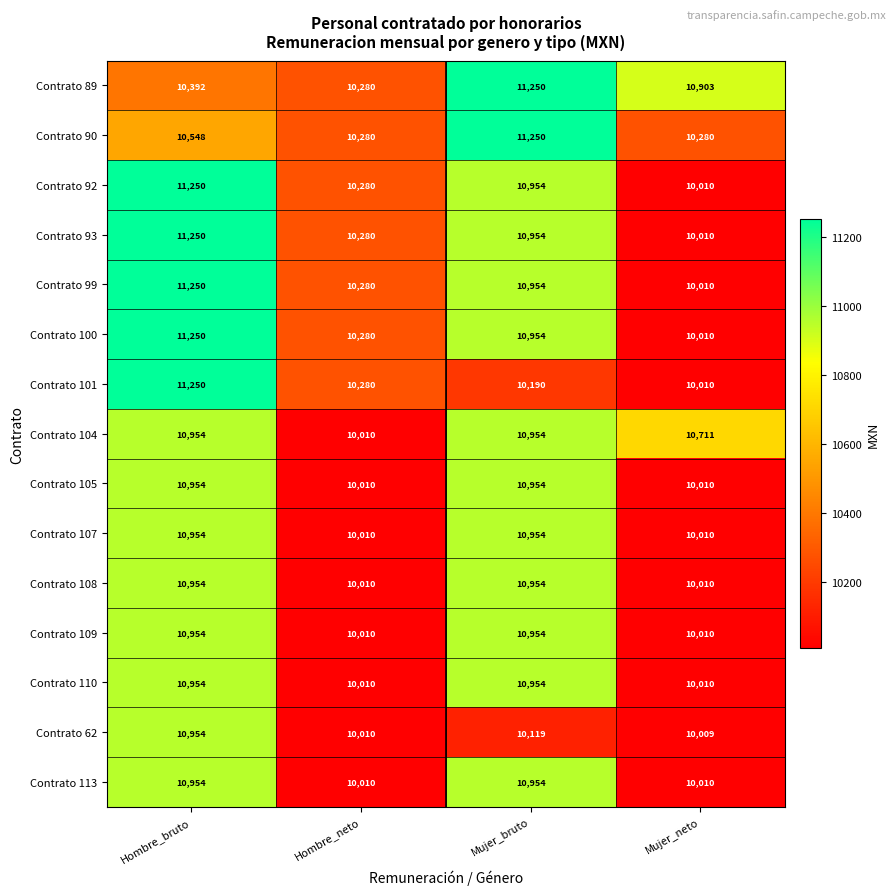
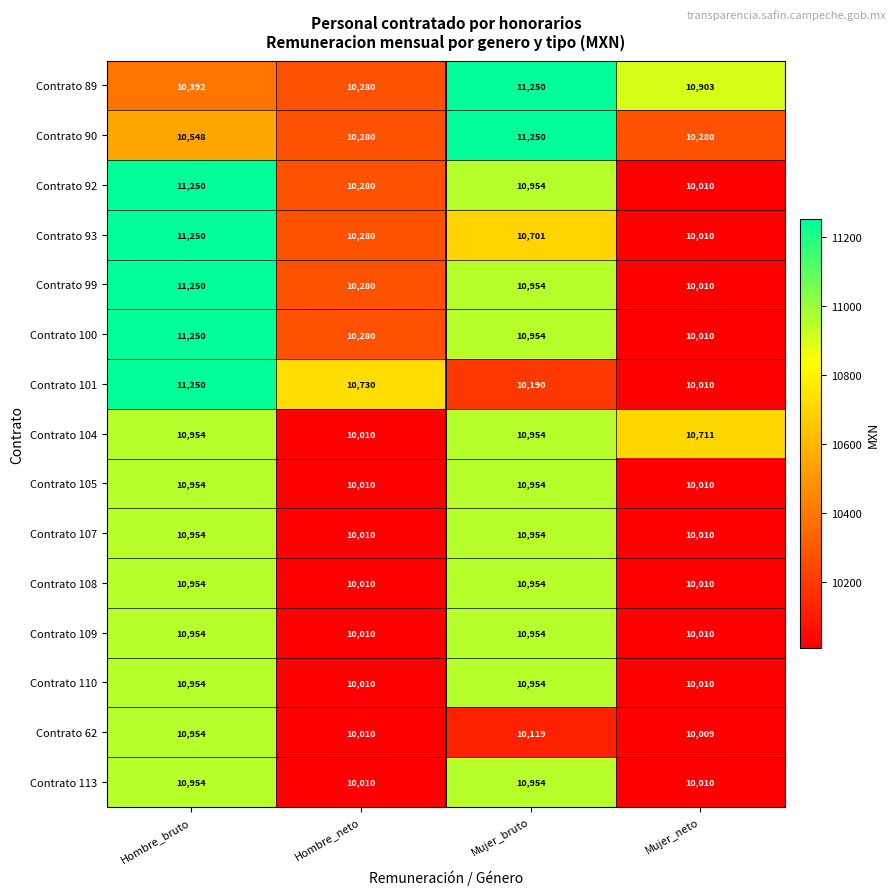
Contrato 93, Mujer_bruto: 10,954 -> 10,701
Contrato 101, Hombre_neto: 10,280 -> 10,730
